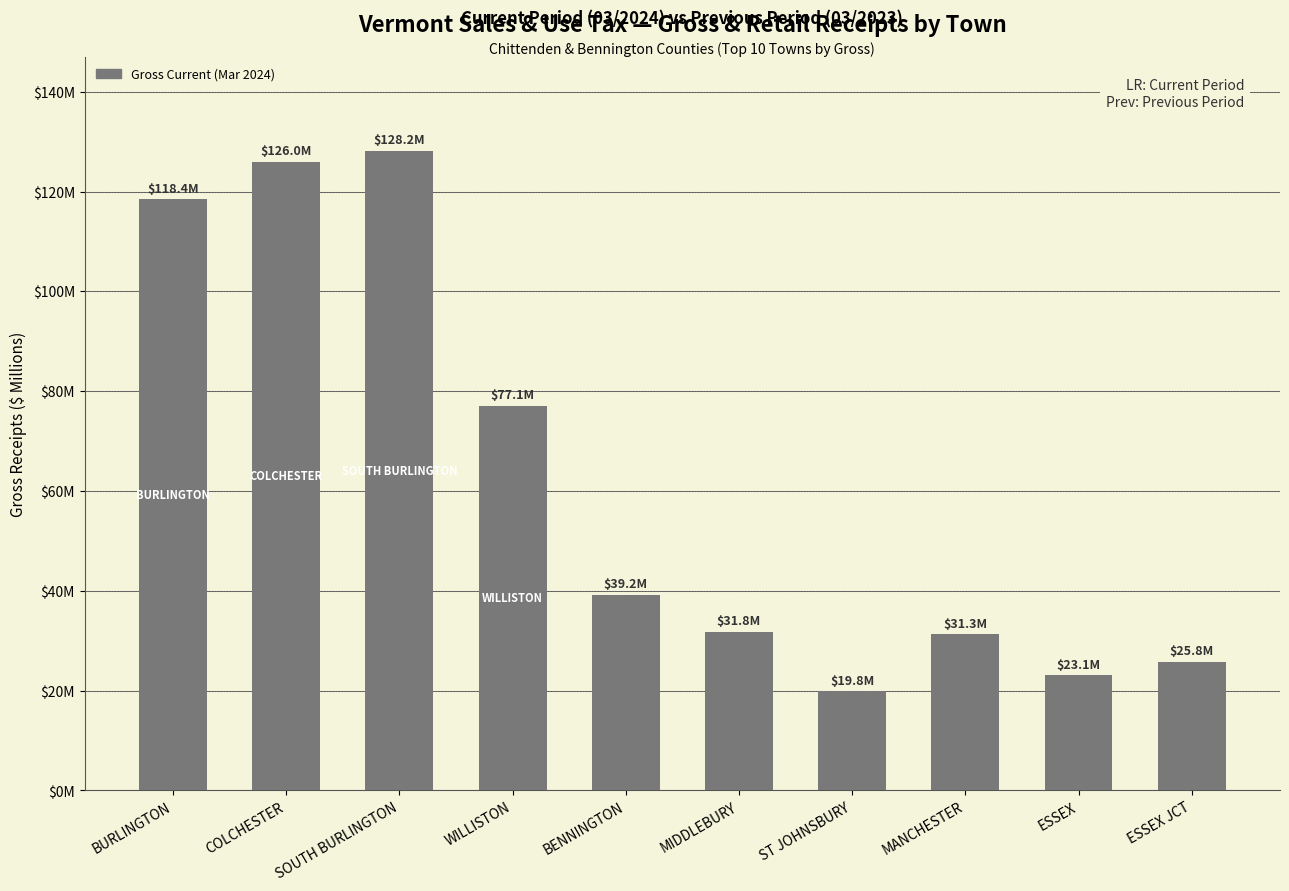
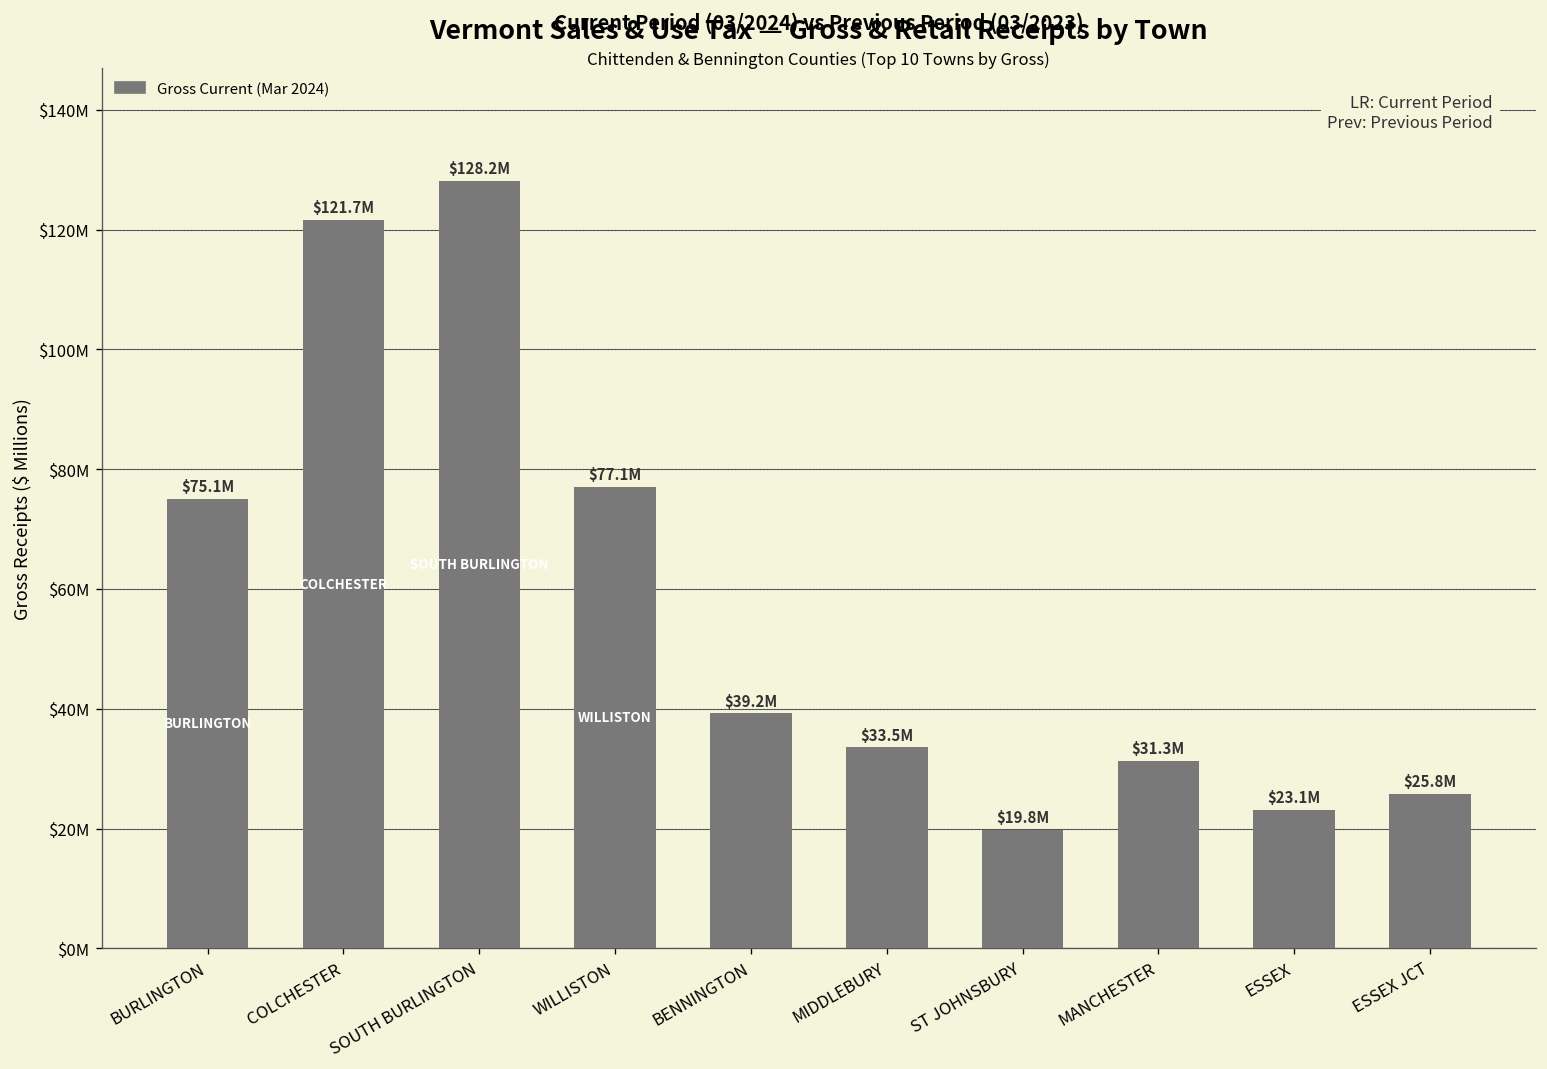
BURLINGTON: $118.4M -> $75.1M
COLCHESTER: $126.0M -> $121.7M
MIDDLEBURY: $31.8M -> $33.5M
